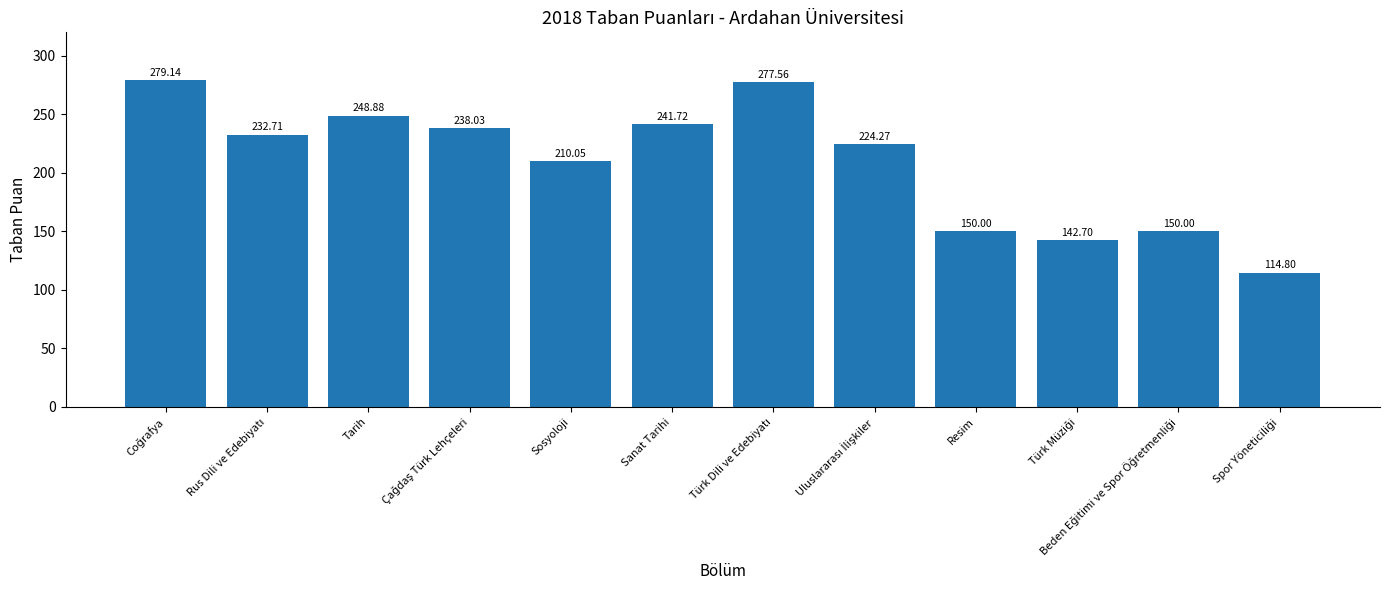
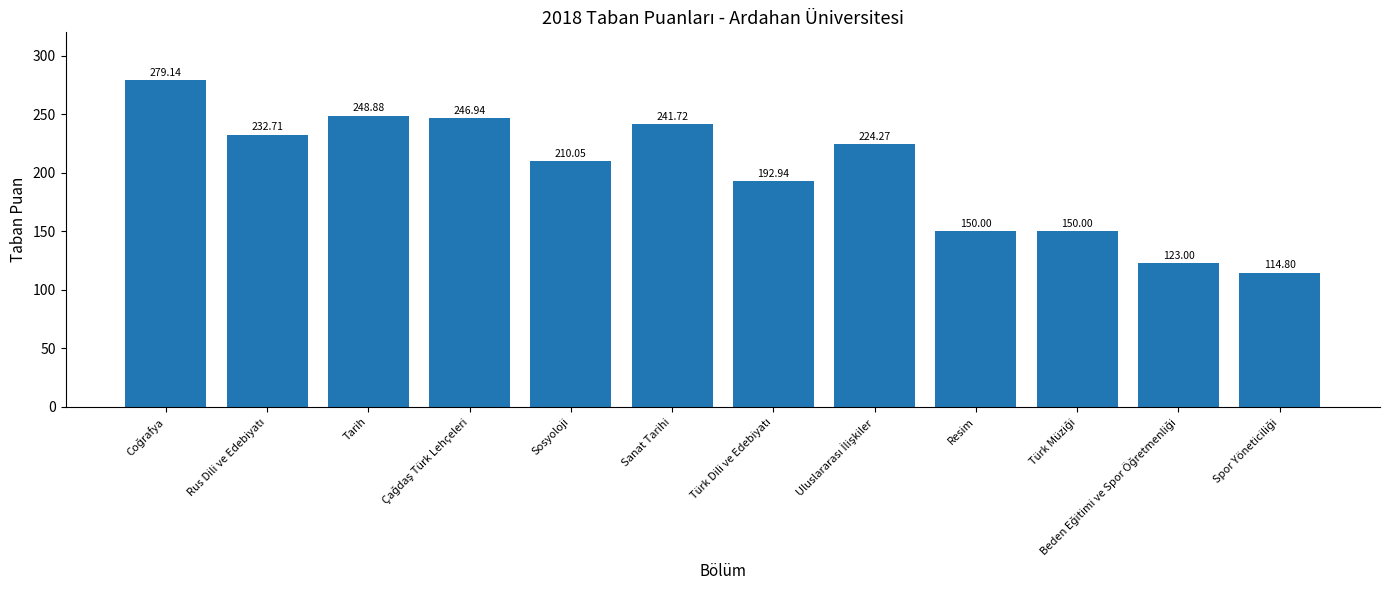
Çağdaş Türk Lehçeleri: 238.03 -> 246.94
Türk Dili ve Edebiyatı: 277.56 -> 192.94
Türk Müziği: 142.70 -> 150.00
Beden Eğitimi ve Spor Öğretmenliği: 150.00 -> 123.00
